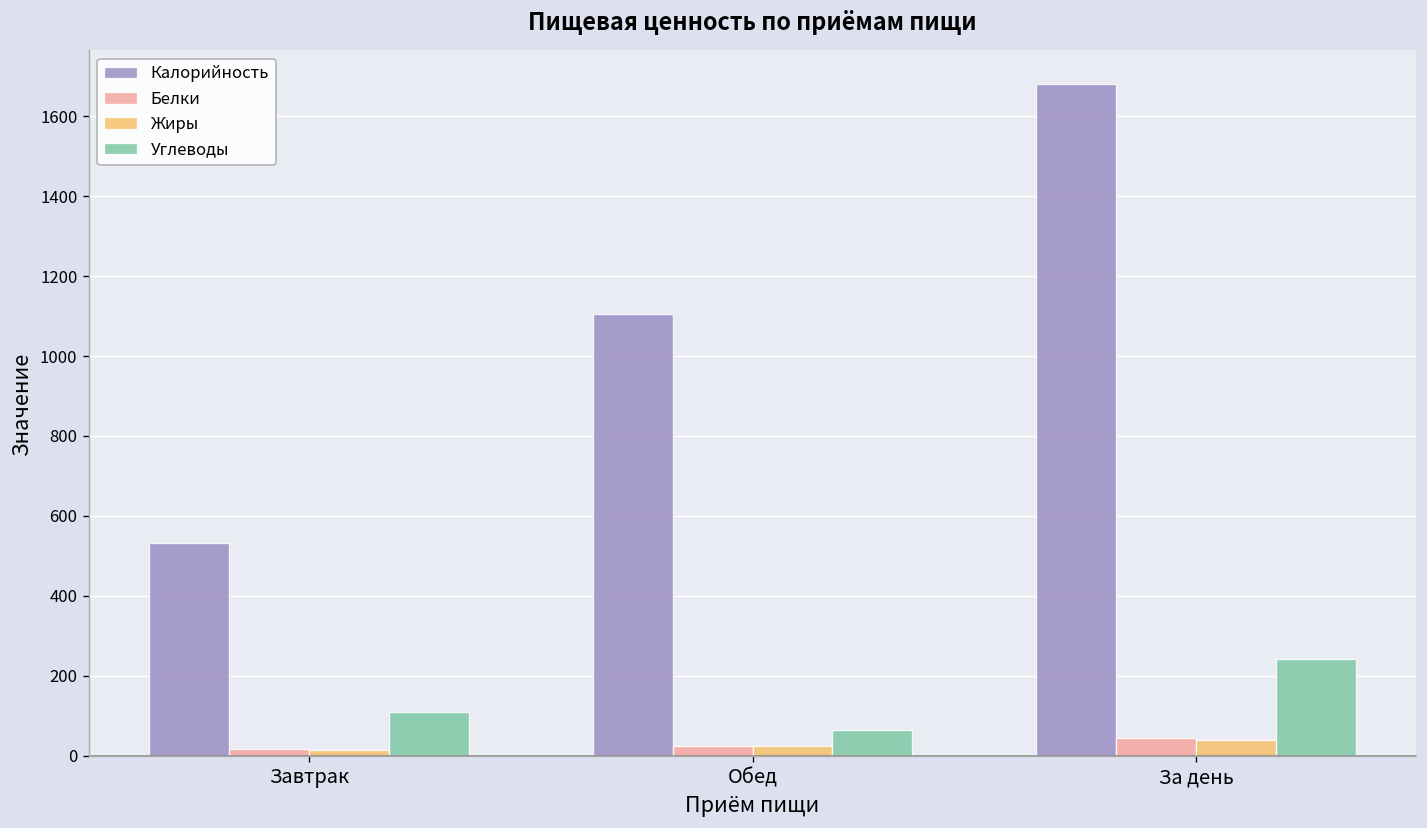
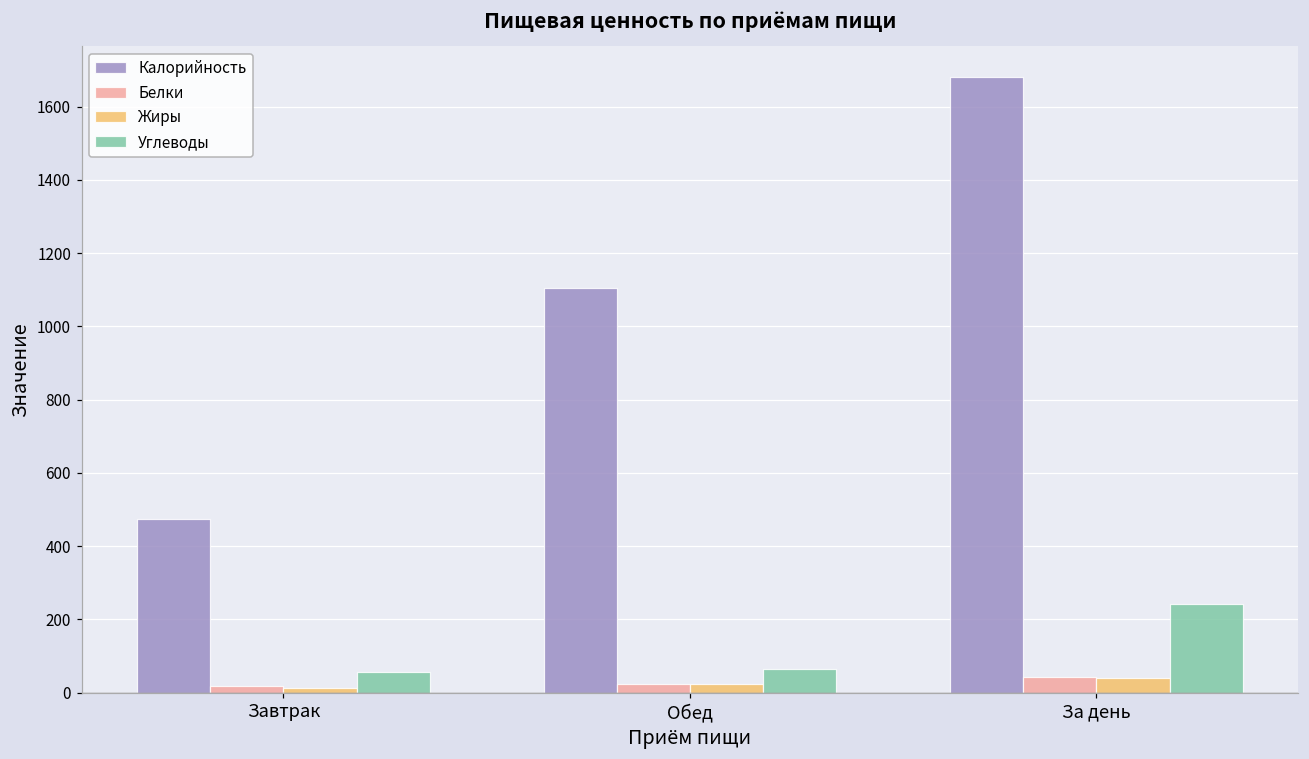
Калорийность, Завтрак: 530 -> 480
Углеводы, Завтрак: 110 -> 60
